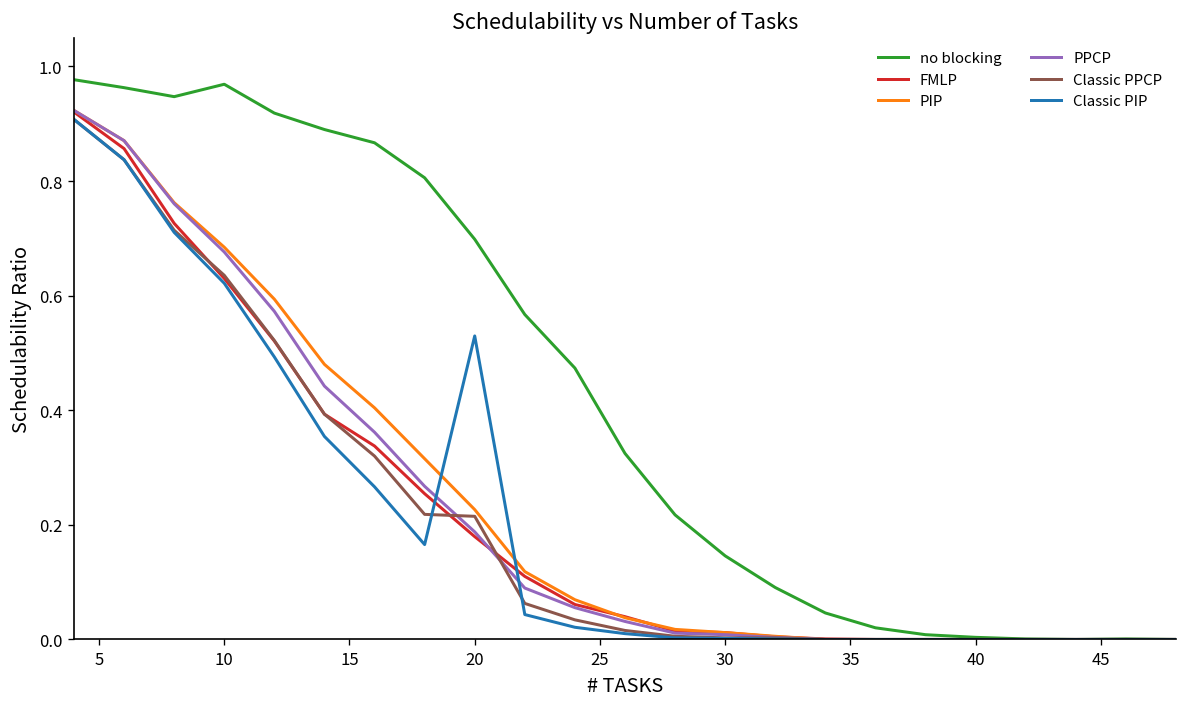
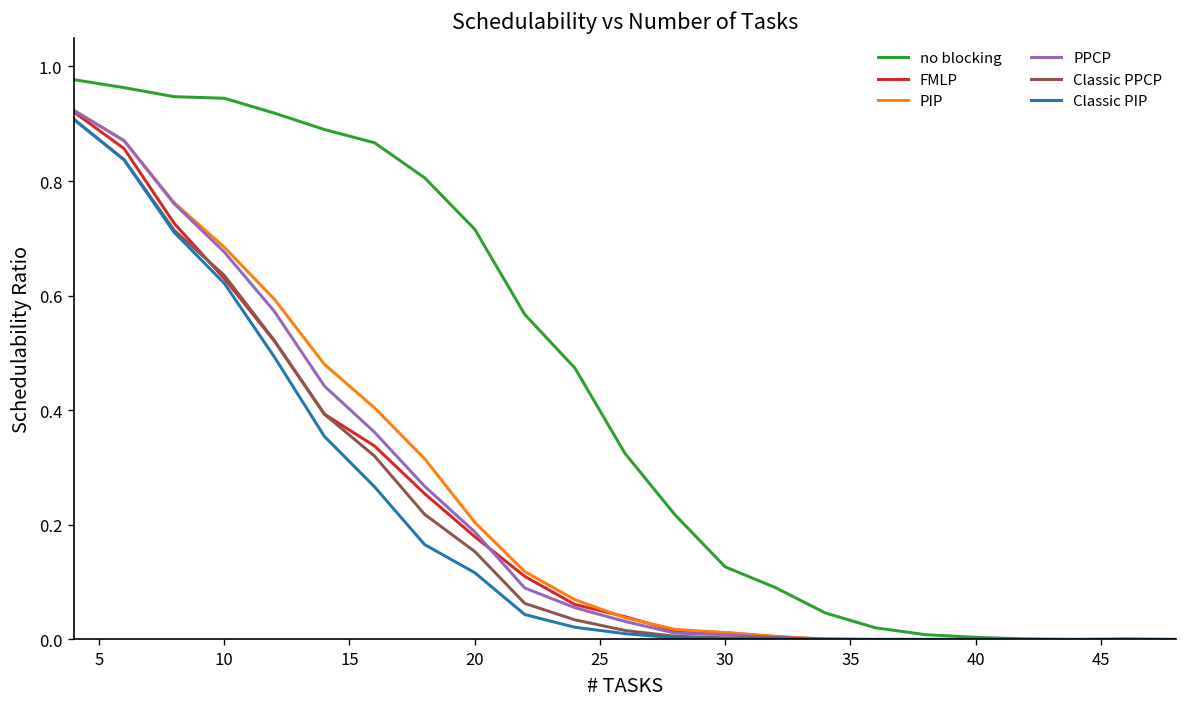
no blocking, 10: 0.97 -> 0.94
no blocking, 20: 0.70 -> 0.72
PIP, 20: 0.23 -> 0.20
Classic PPCP, 20: 0.21 -> 0.15
Classic PIP, 20: 0.53 -> 0.12
no blocking, 30: 0.15 -> 0.13
